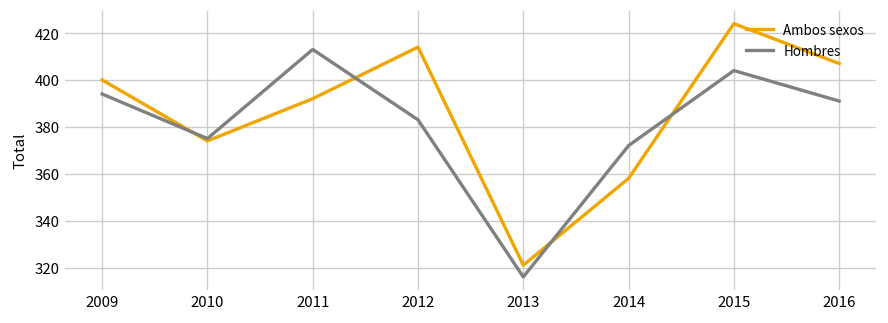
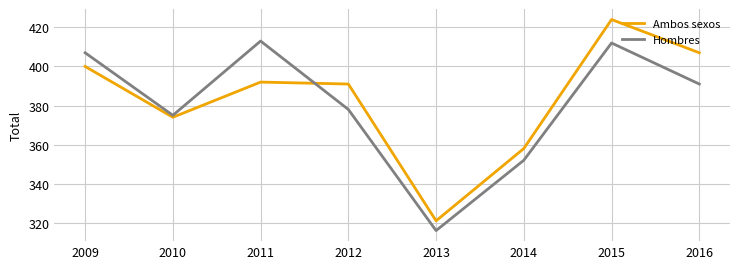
Hombres, 2009: 394 -> 407
Ambos sexos, 2012: 414 -> 391
Hombres, 2012: 383 -> 378
Hombres, 2014: 372 -> 352
Hombres, 2015: 404 -> 412
